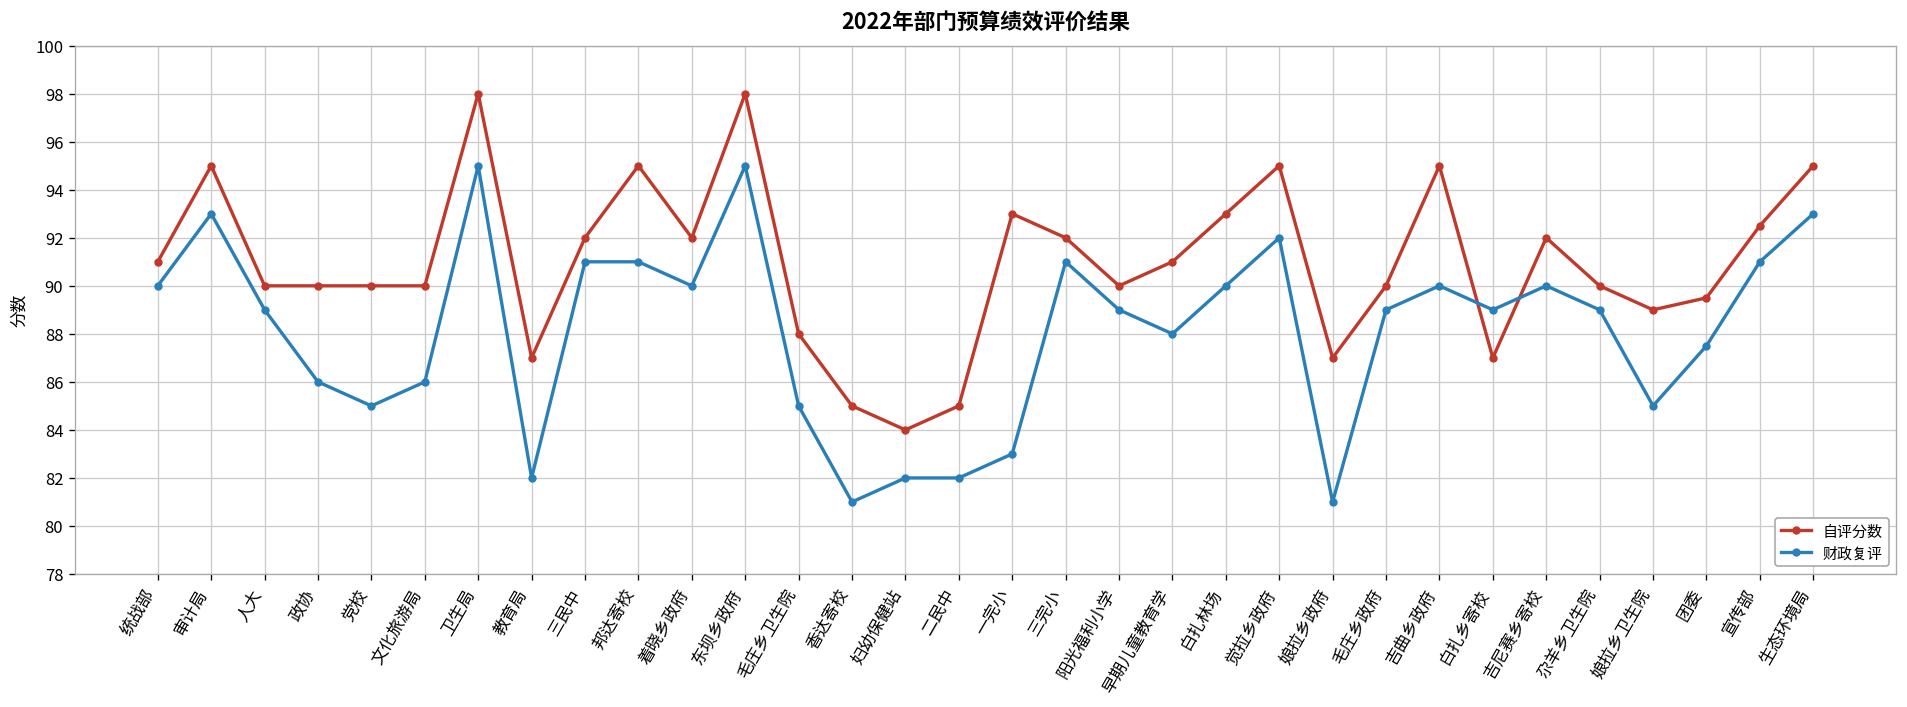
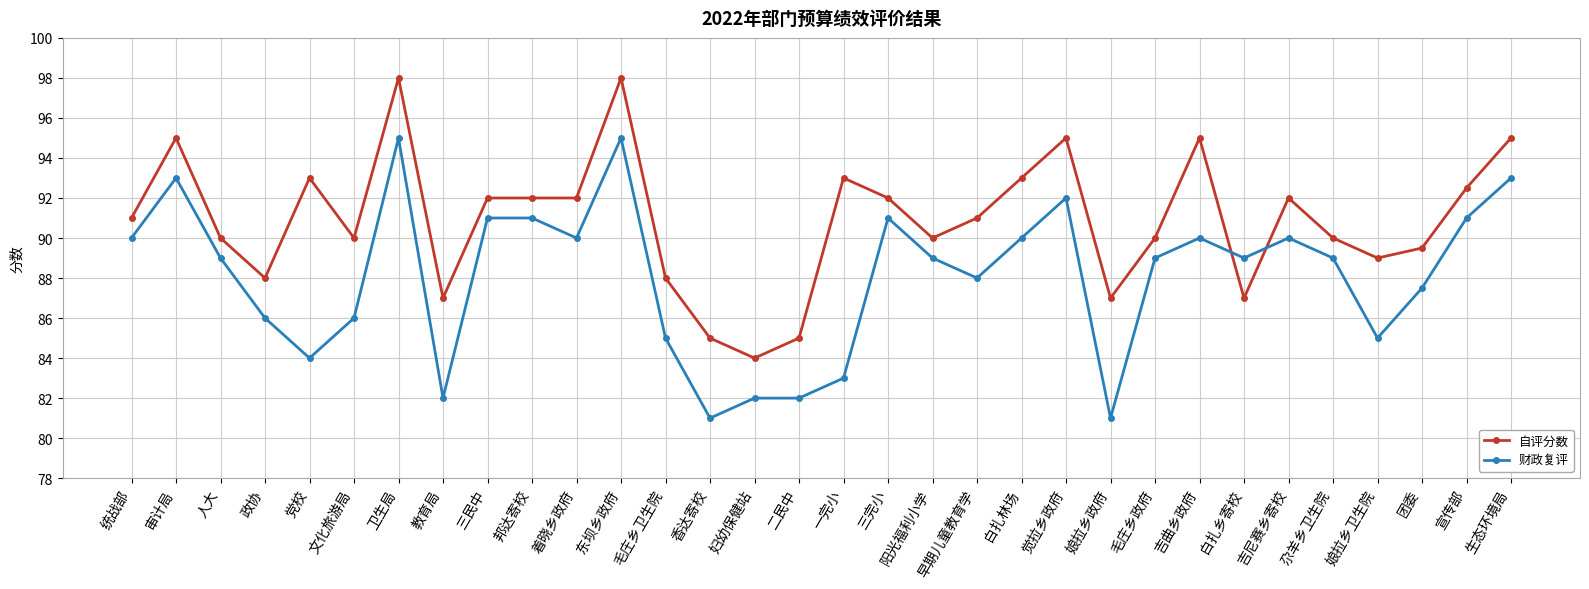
自评分数, 政协: 90 -> 88
自评分数, 党校: 90 -> 93
财政复评, 党校: 85 -> 84
自评分数, 邦达寄校: 95 -> 92
